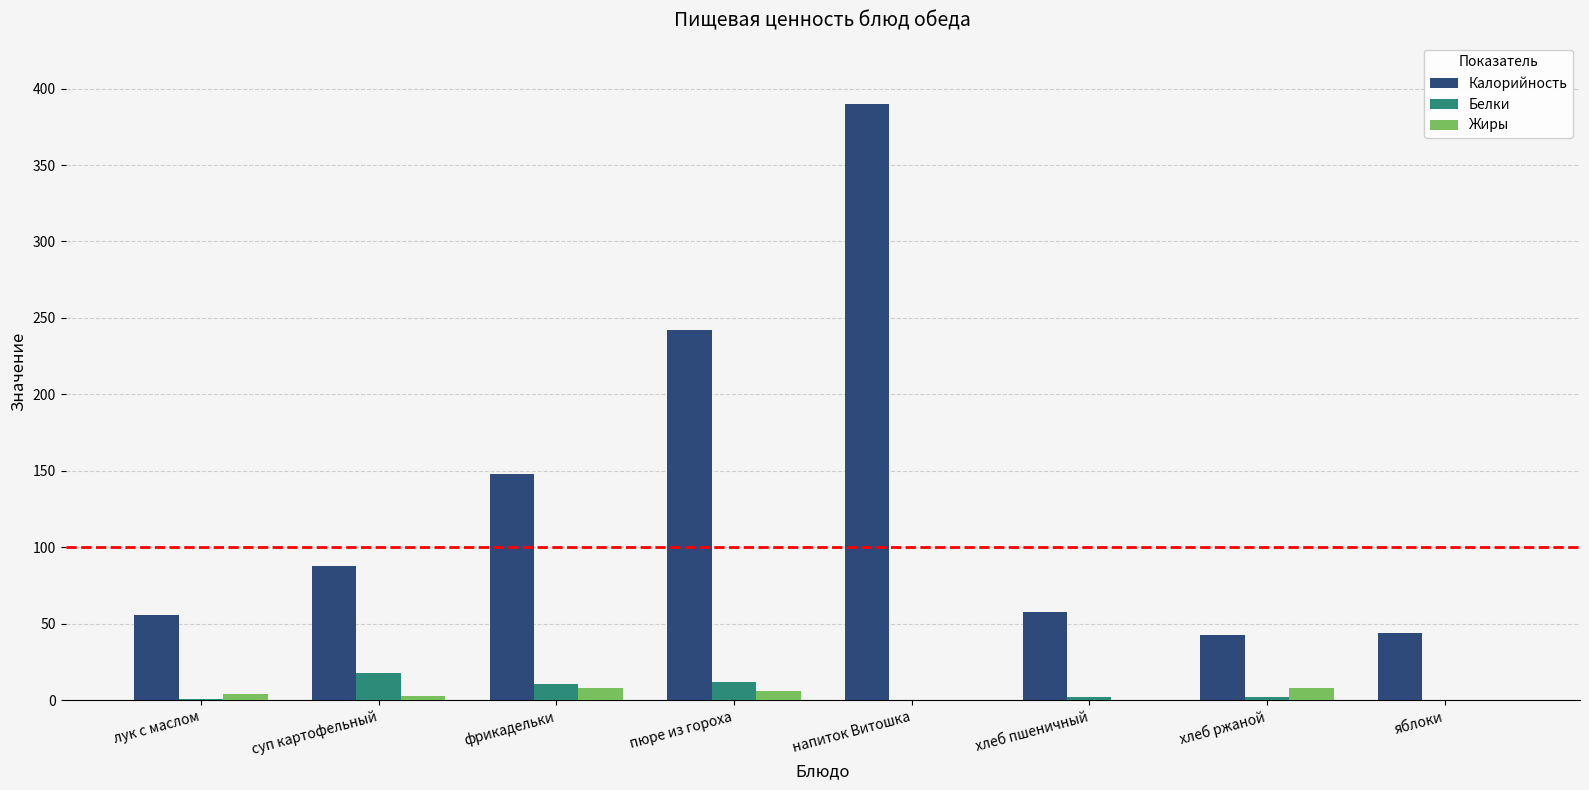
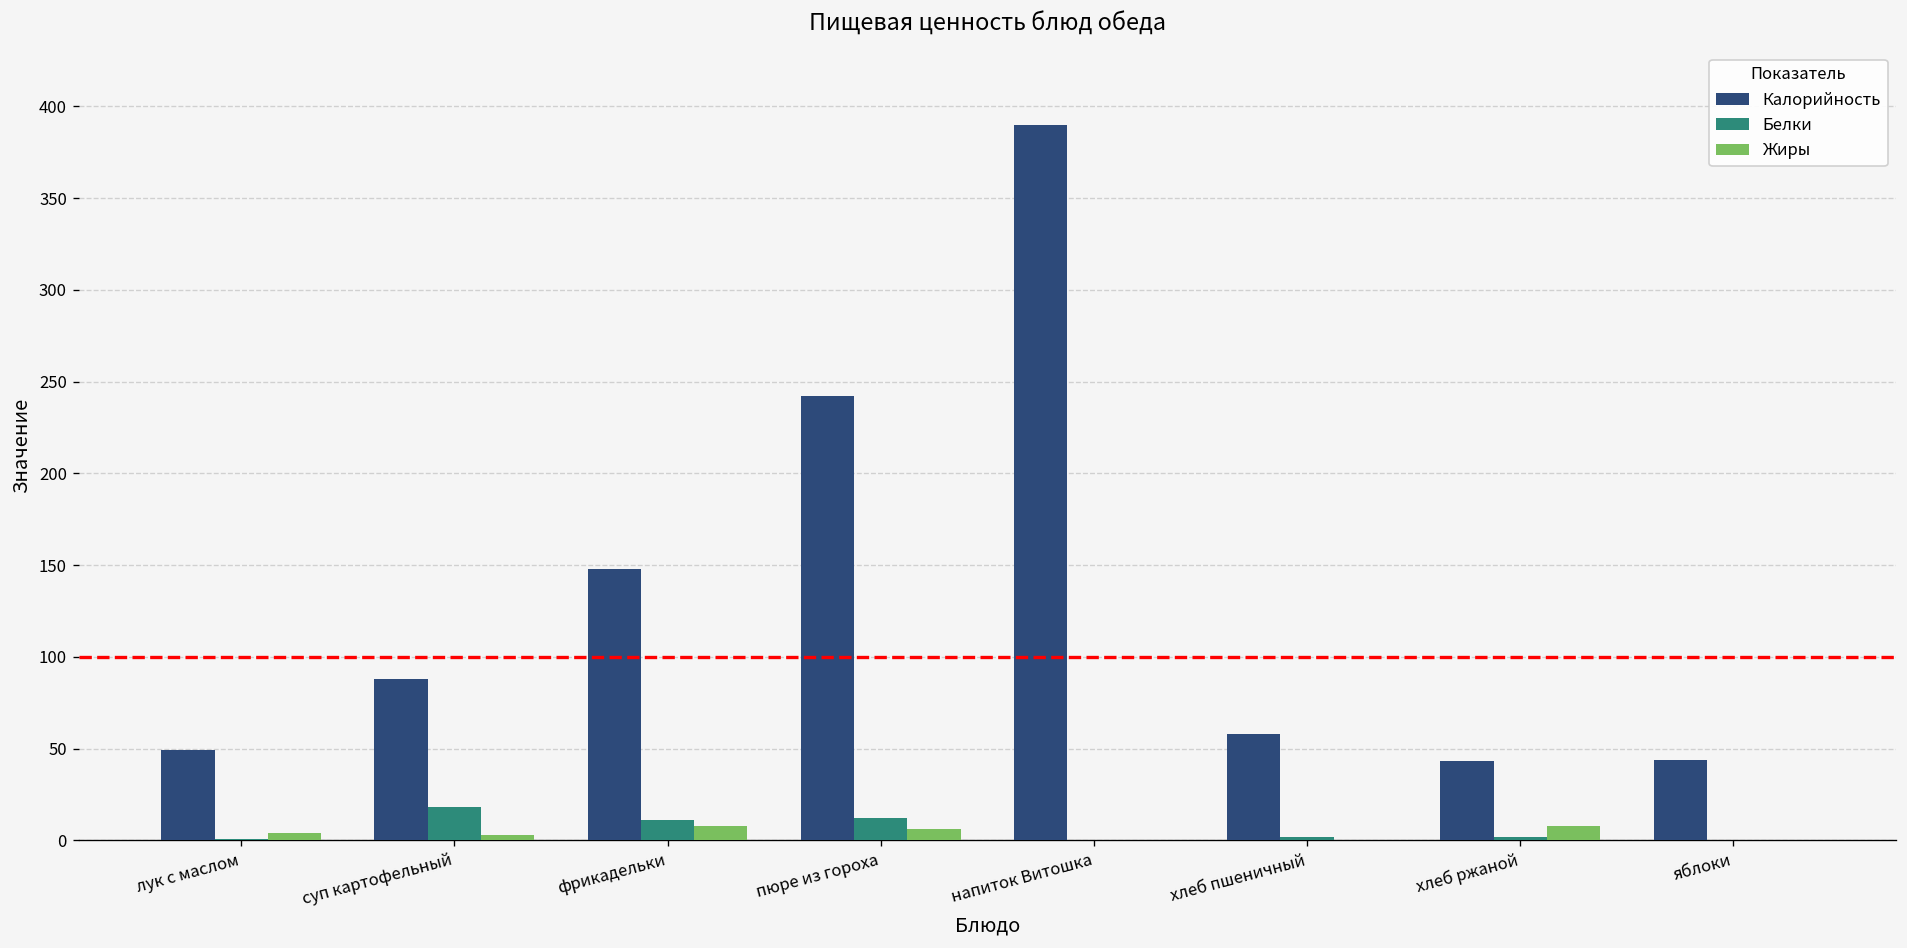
Калорийность, лук с маслом: 56 -> 49
